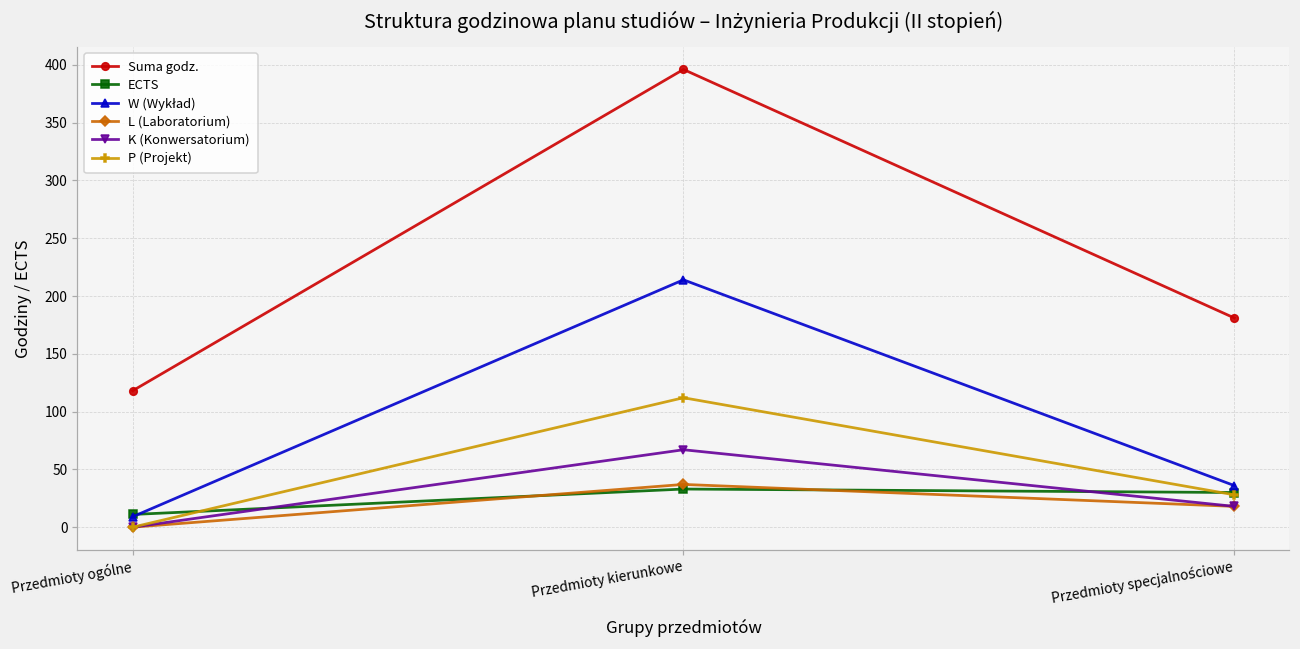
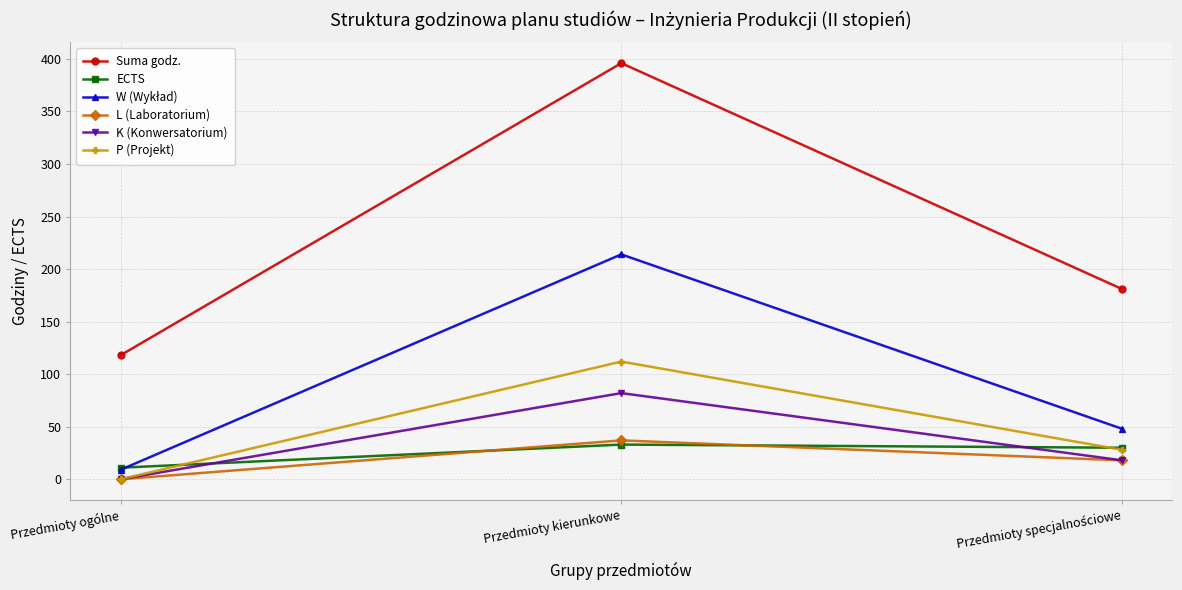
K (Konwersatorium), Przedmioty kierunkowe: 67 -> 82
W (Wykład), Przedmioty specjalnościowe: 36 -> 48
